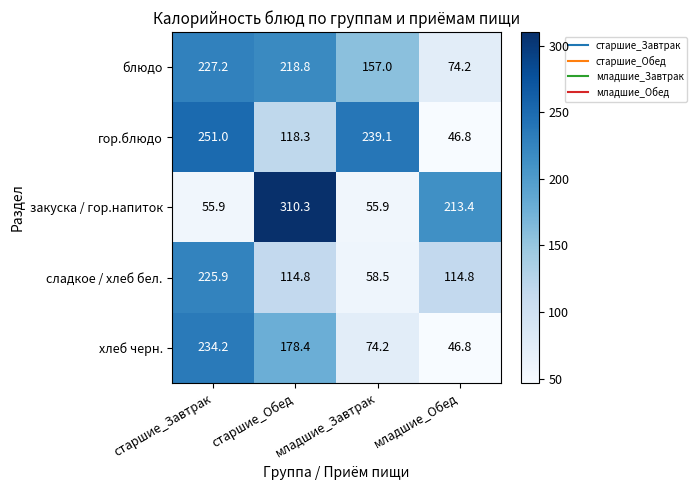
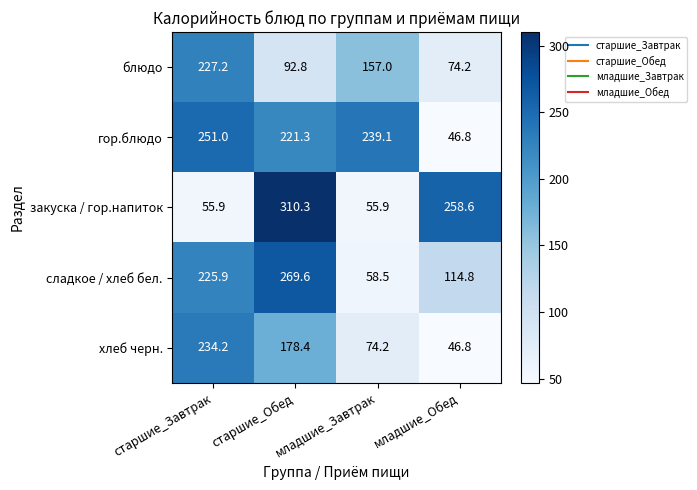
блюдо, старшие_Обед: 218.8 -> 92.8
гор.блюдо, старшие_Обед: 118.3 -> 221.3
закуска / гор.напиток, младшие_Обед: 213.4 -> 258.6
сладкое / хлеб бел., старшие_Обед: 114.8 -> 269.6
